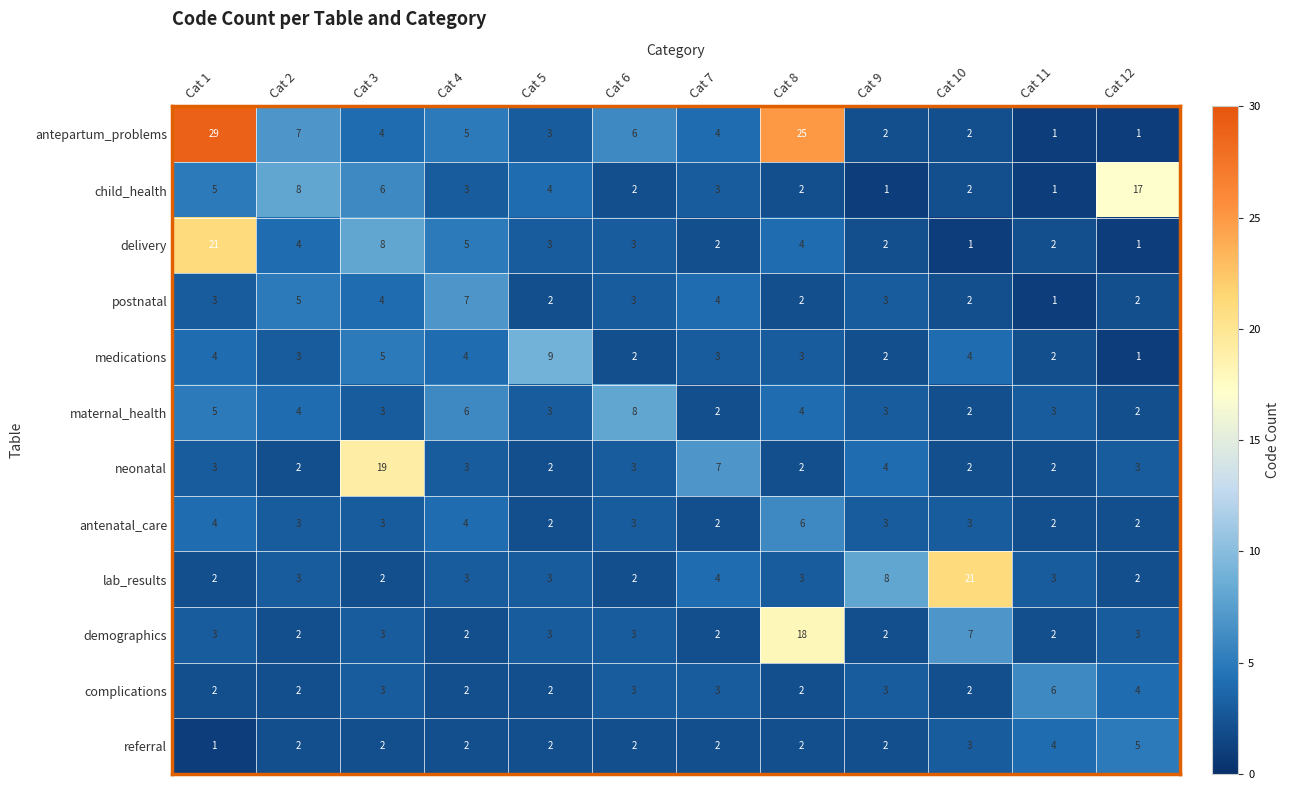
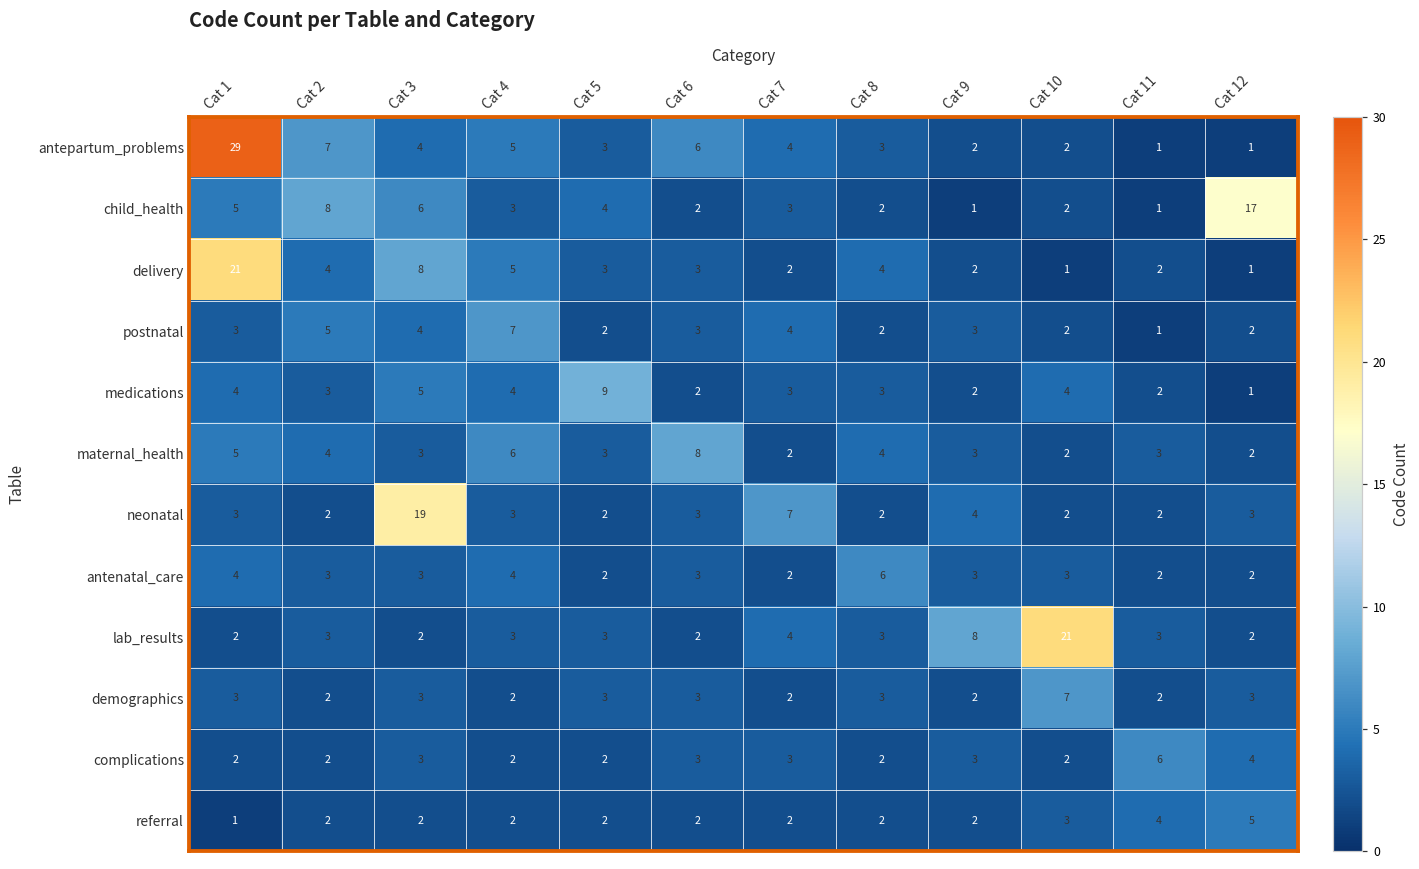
antepartum_problems, Cat 8: 25 -> 3
demographics, Cat 8: 18 -> 3
